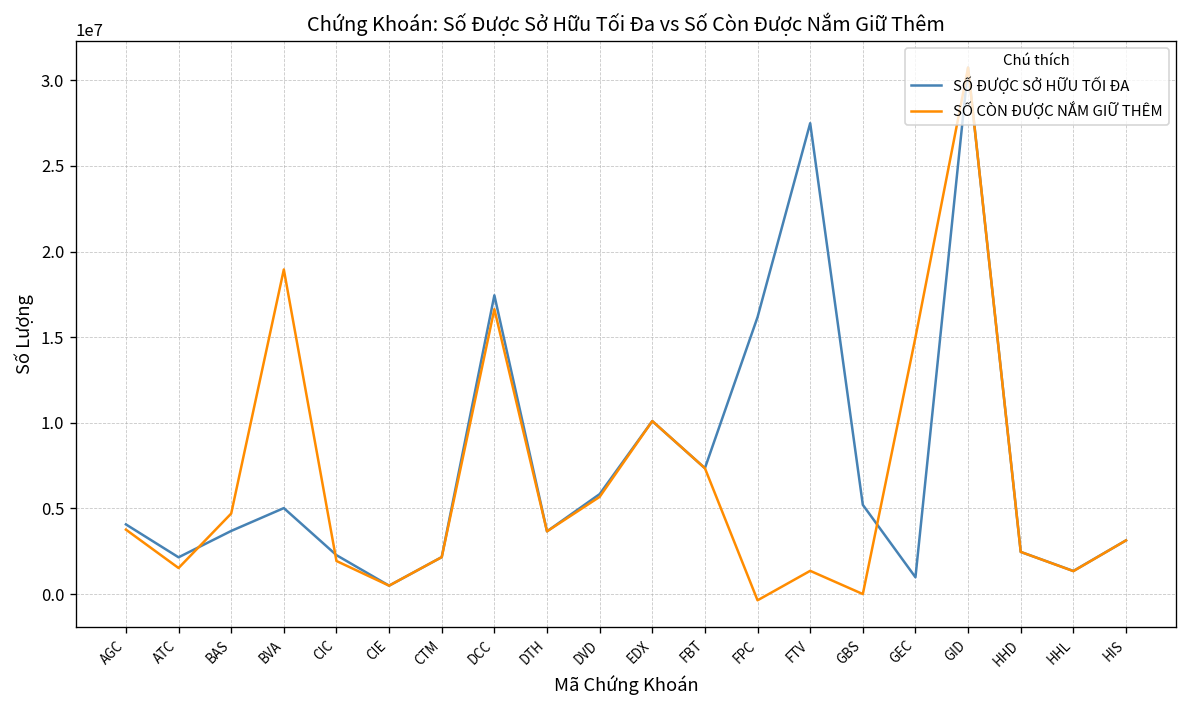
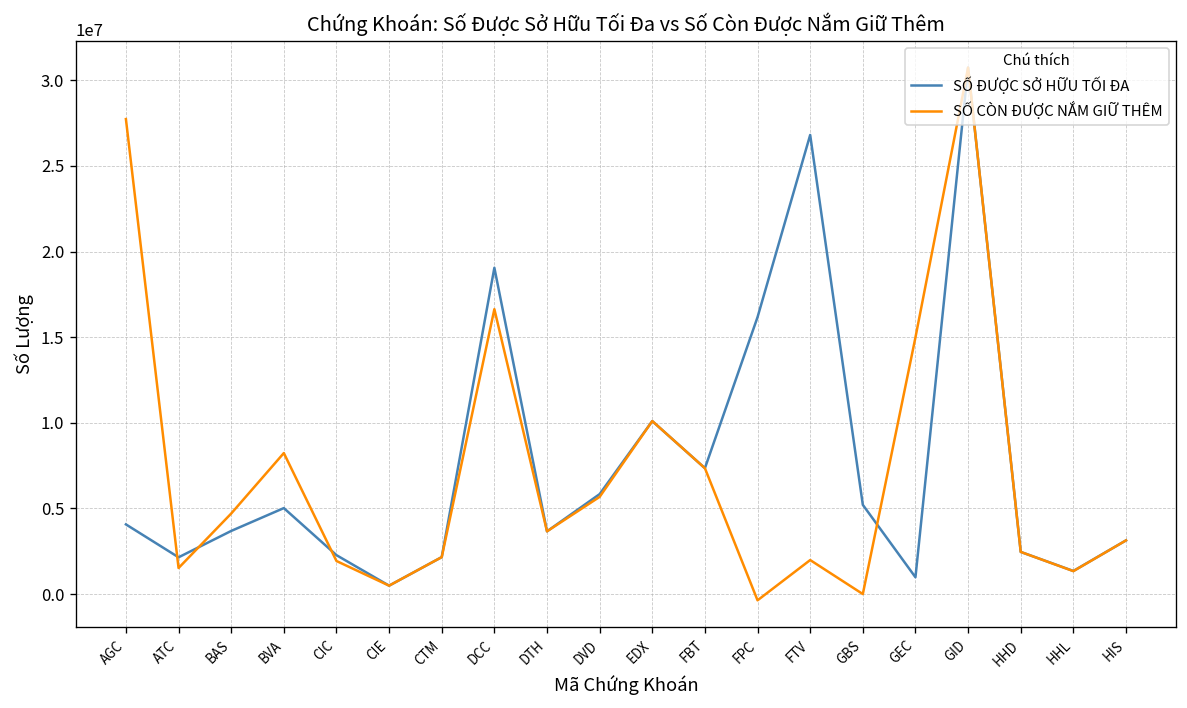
SỐ CÒN ĐƯỢC NẮM GIỮ THÊM, AGC: 3800000 -> 27700000
SỐ CÒN ĐƯỢC NẮM GIỮ THÊM, BVA: 19000000 -> 8200000
SỐ ĐƯỢC SỞ HỮU TỐI ĐA, DCC: 17400000 -> 19100000
SỐ ĐƯỢC SỞ HỮU TỐI ĐA, FTV: 27500000 -> 26800000
SỐ CÒN ĐƯỢC NẮM GIỮ THÊM, FTV: 1400000 -> 2000000
